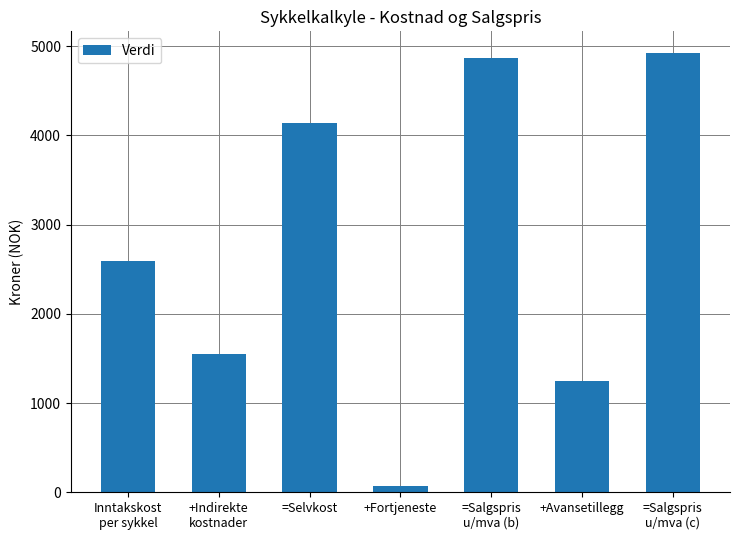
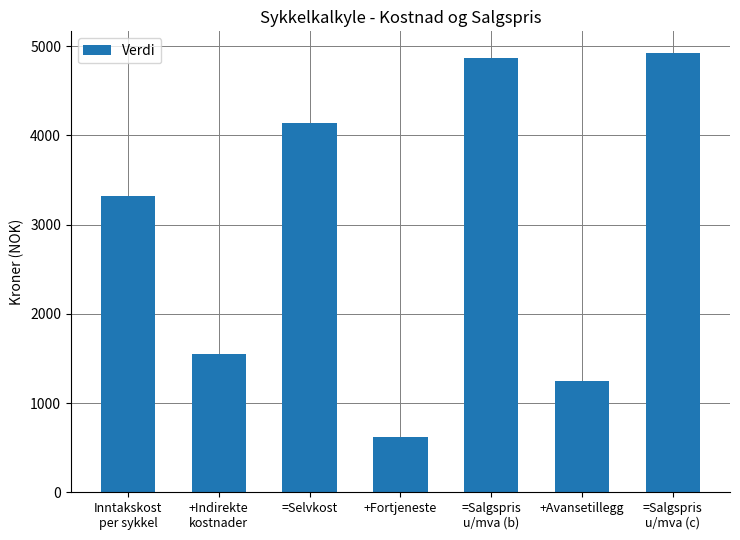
Inntakskost per sykkel: 2600 -> 3300
+Fortjeneste: 100 -> 600
